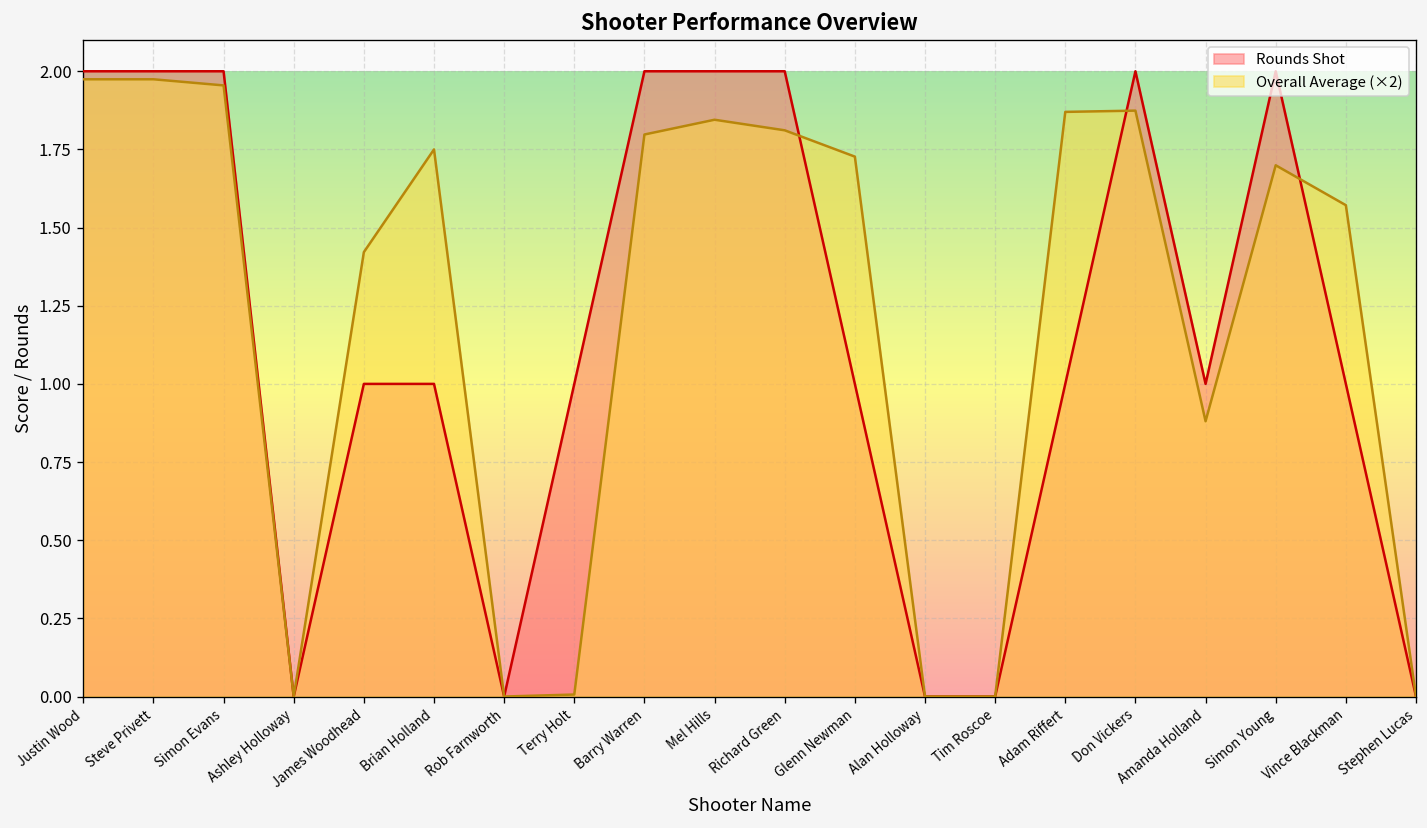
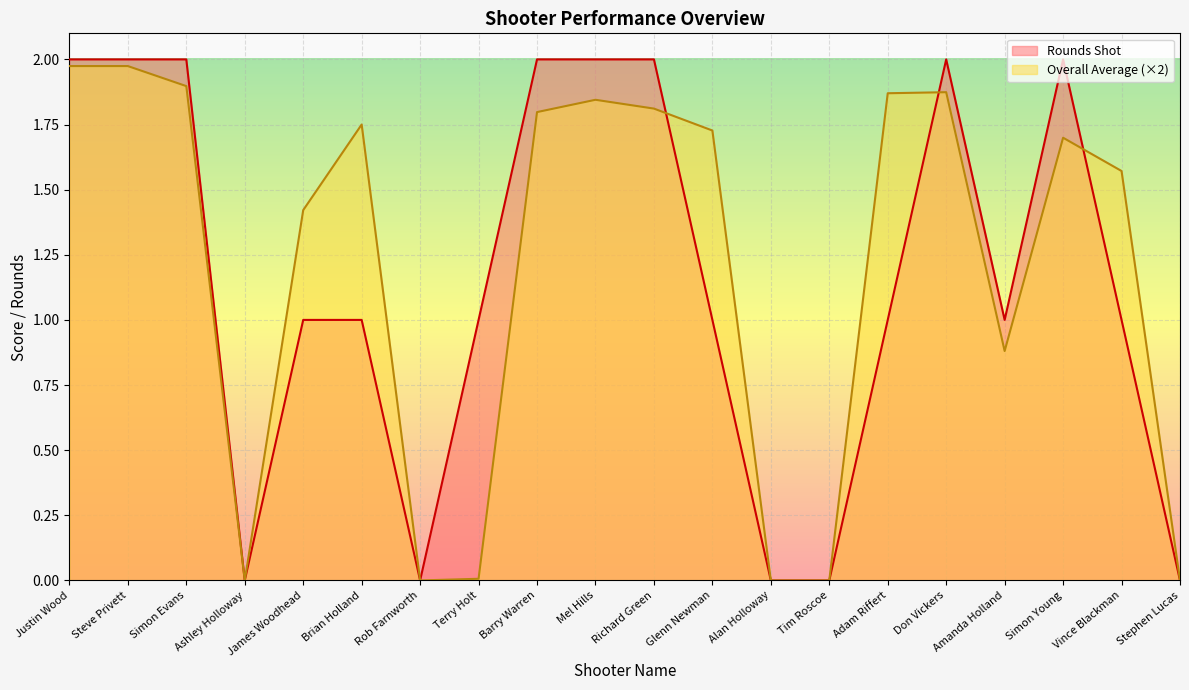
Overall Average (×2), Simon Evans: 1.95 -> 1.90
